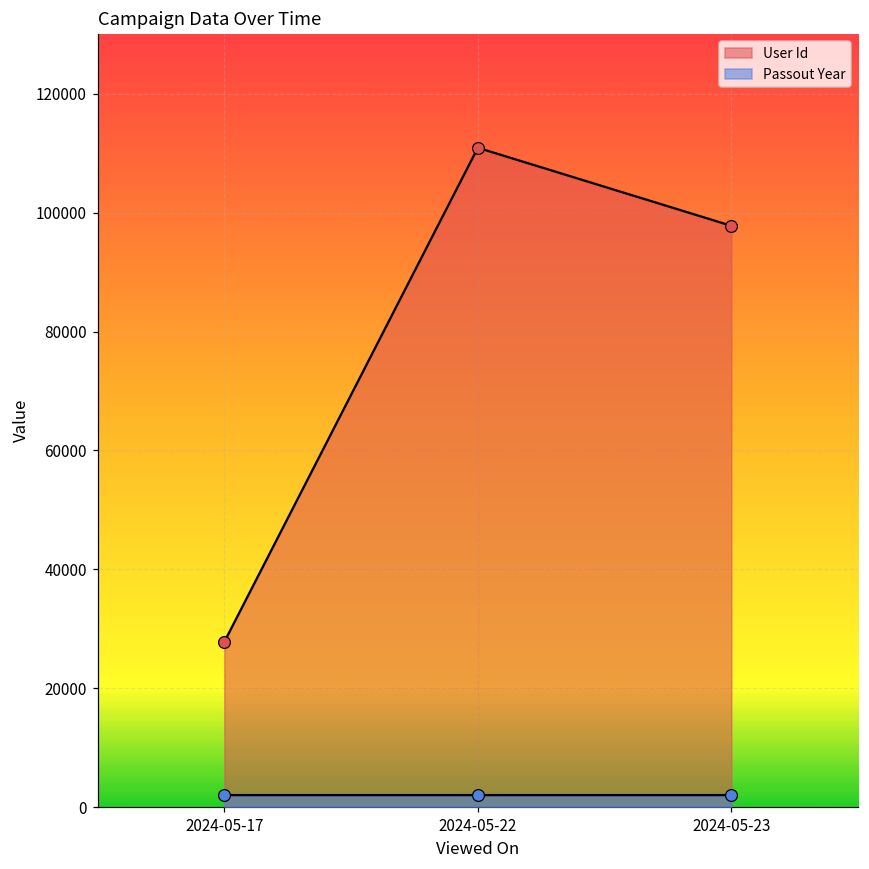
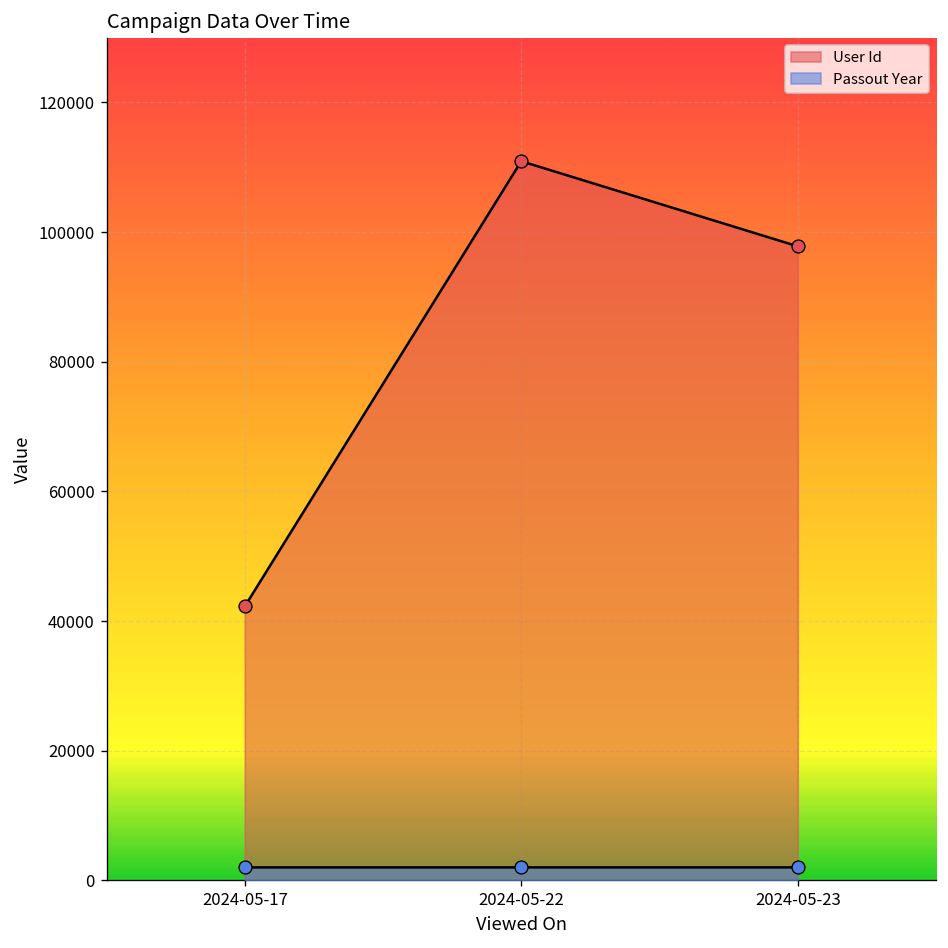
User Id, 2024-05-17: 28000 -> 42000
